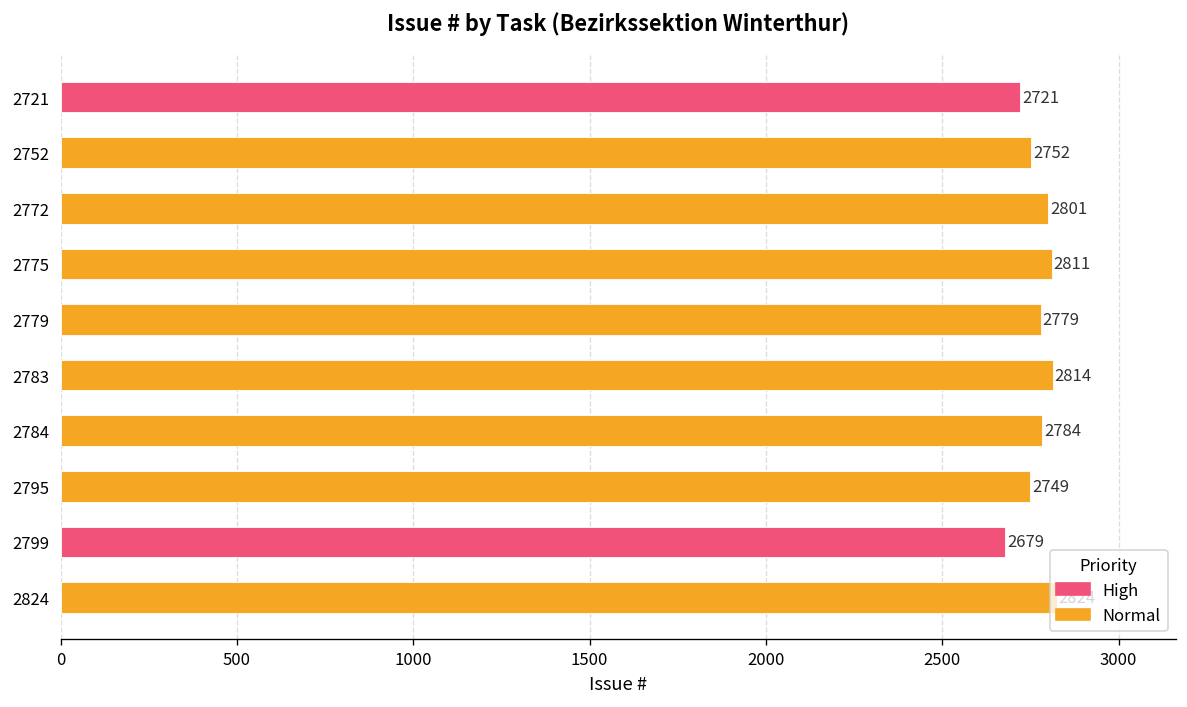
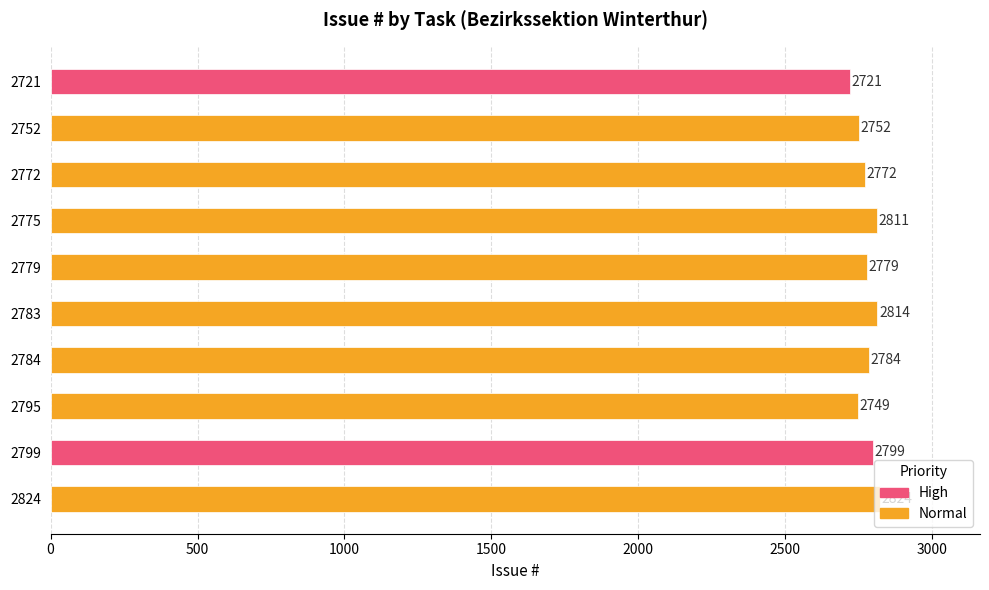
2772: 2801 -> 2772
2799: 2679 -> 2799
